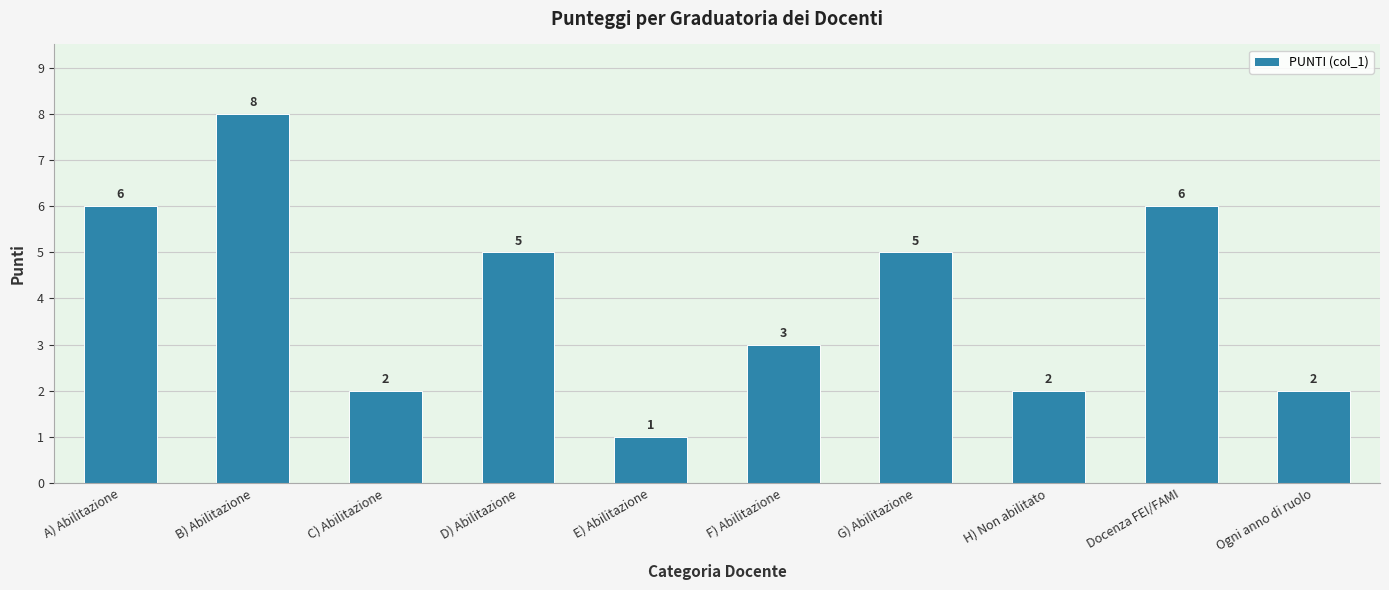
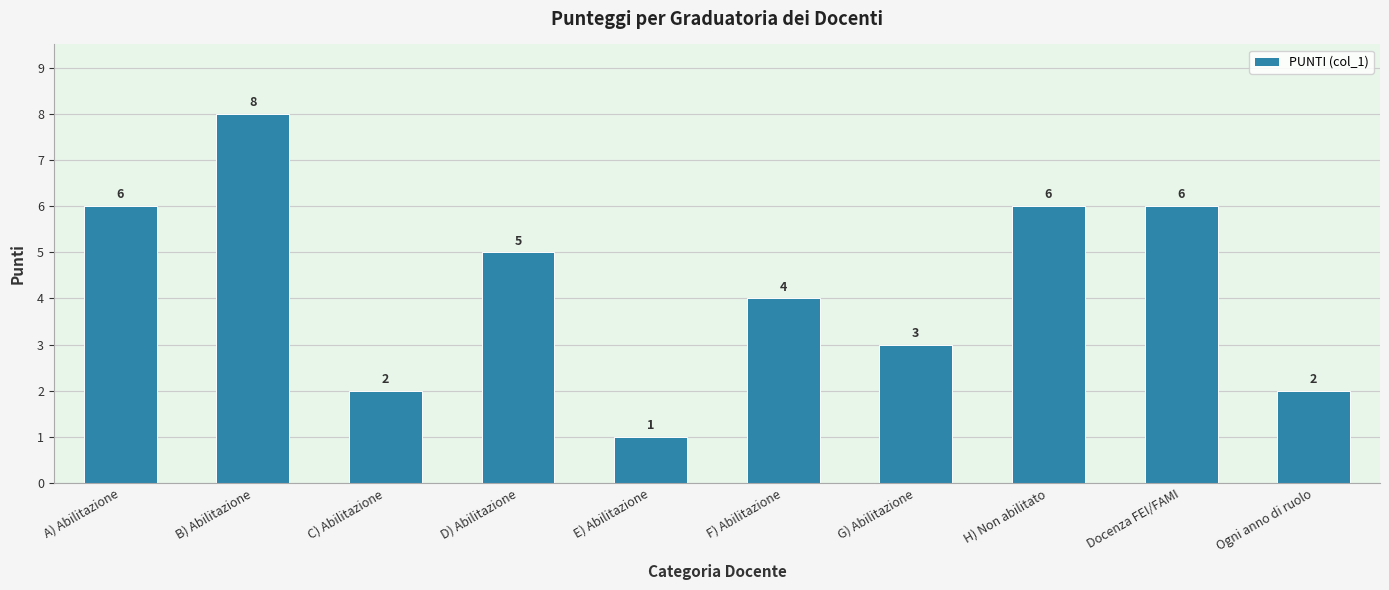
F) Abilitazione: 3 -> 4
G) Abilitazione: 5 -> 3
H) Non abilitato: 2 -> 6
